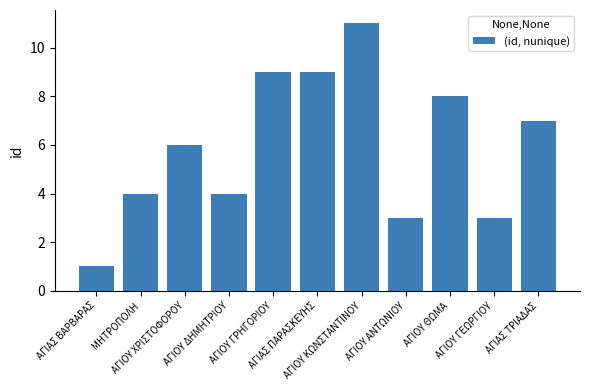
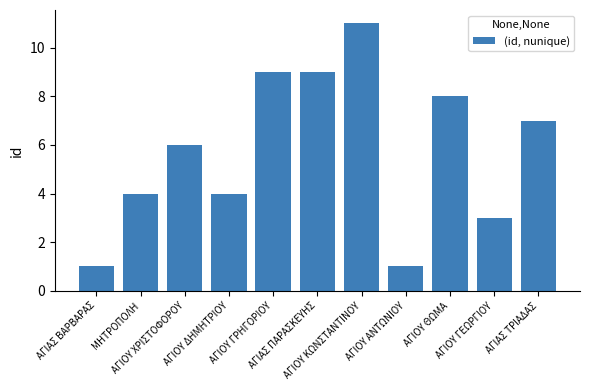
ΑΓΙΟΥ ΑΝΤΩΝΙΟΥ: 3 -> 1
